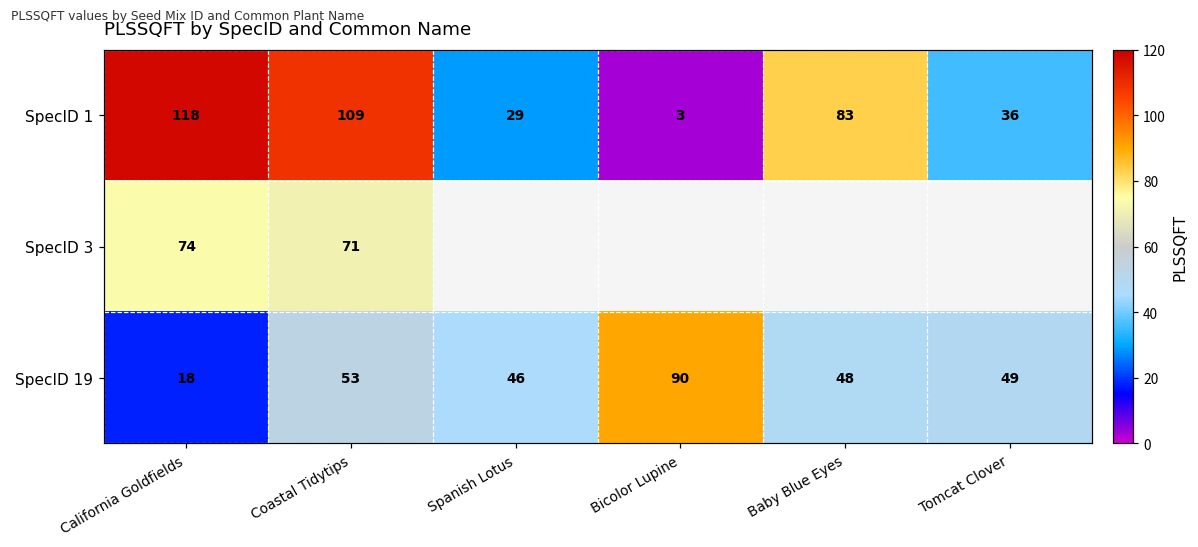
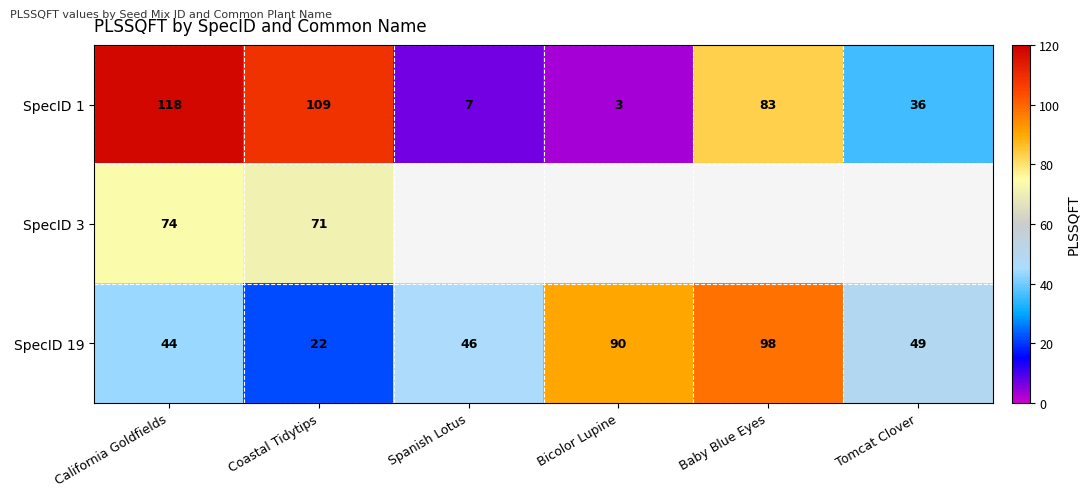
SpecID 1, Spanish Lotus: 29 -> 7
SpecID 19, California Goldfields: 18 -> 44
SpecID 19, Coastal Tidytips: 53 -> 22
SpecID 19, Baby Blue Eyes: 48 -> 98
